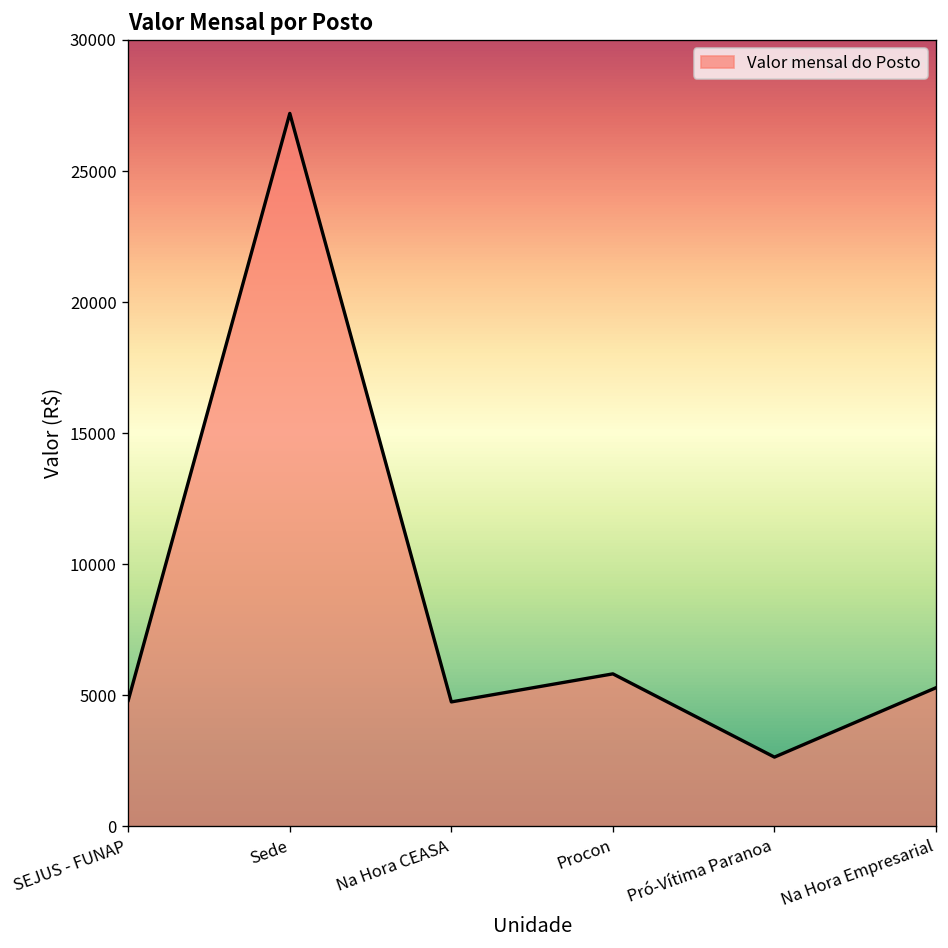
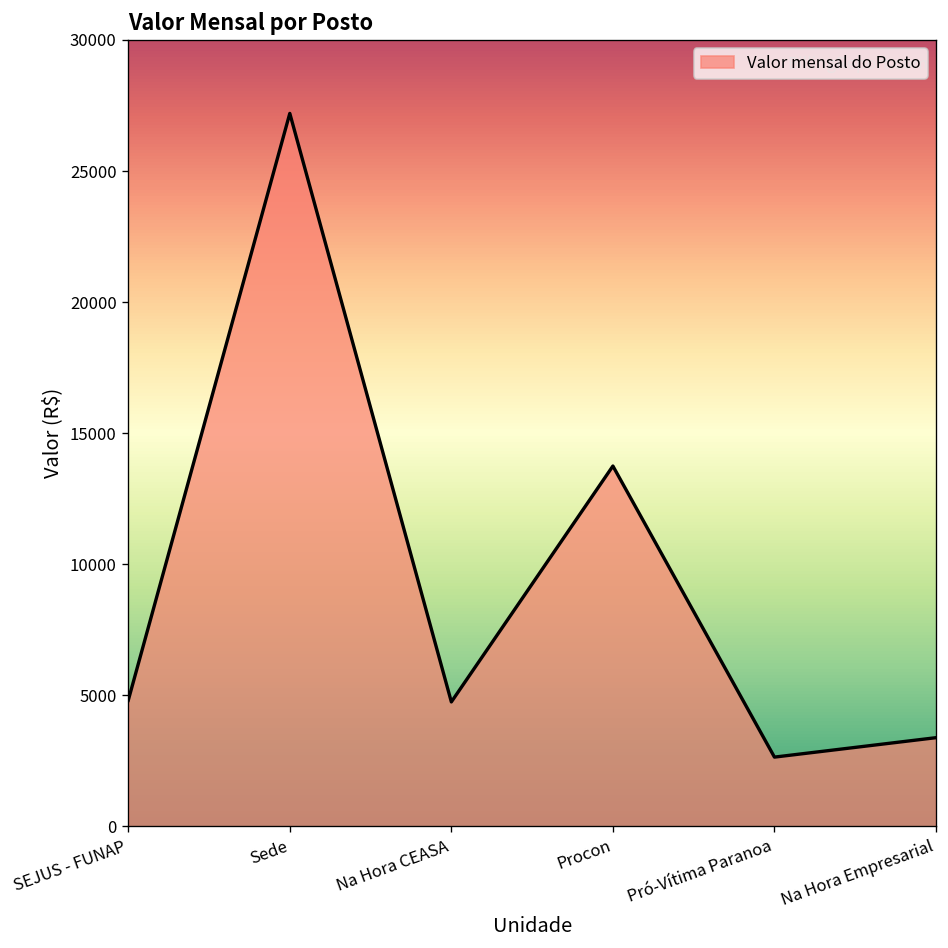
Procon: 5800 -> 13700
Na Hora Empresarial: 5300 -> 3400
